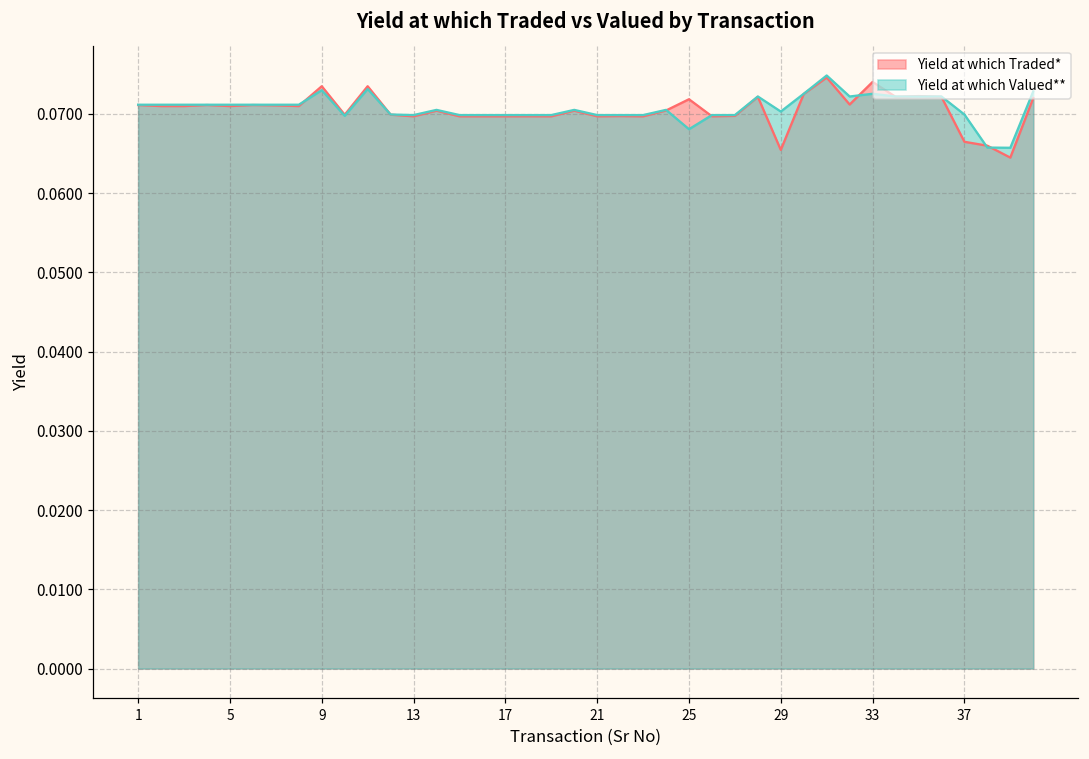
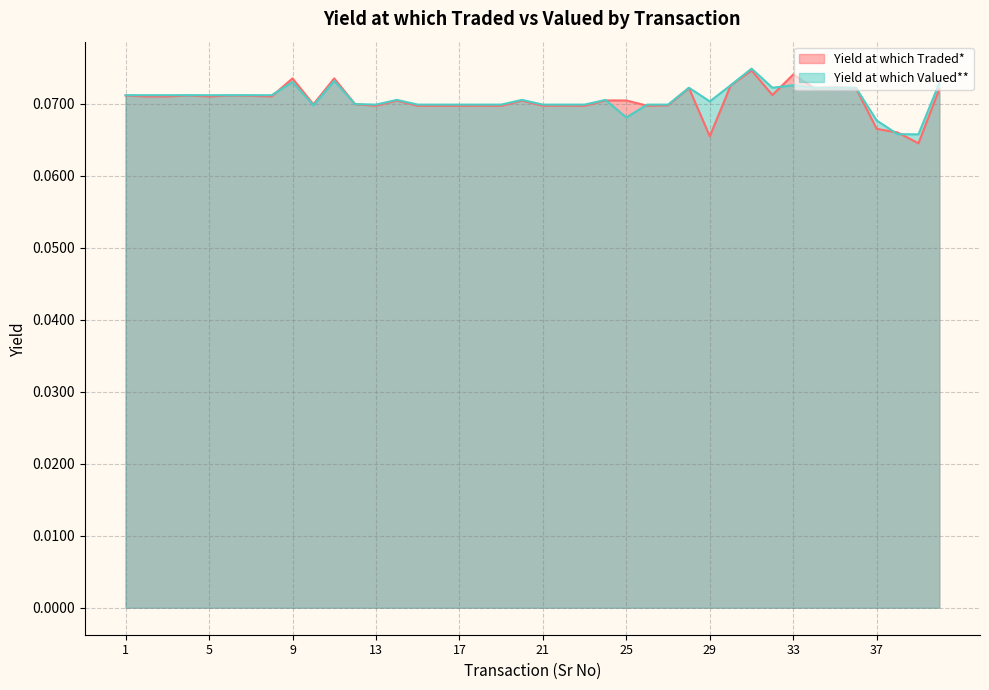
Yield at which Traded*, 25: 0.072 -> 0.070
Yield at which Valued**, 37: 0.070 -> 0.068
